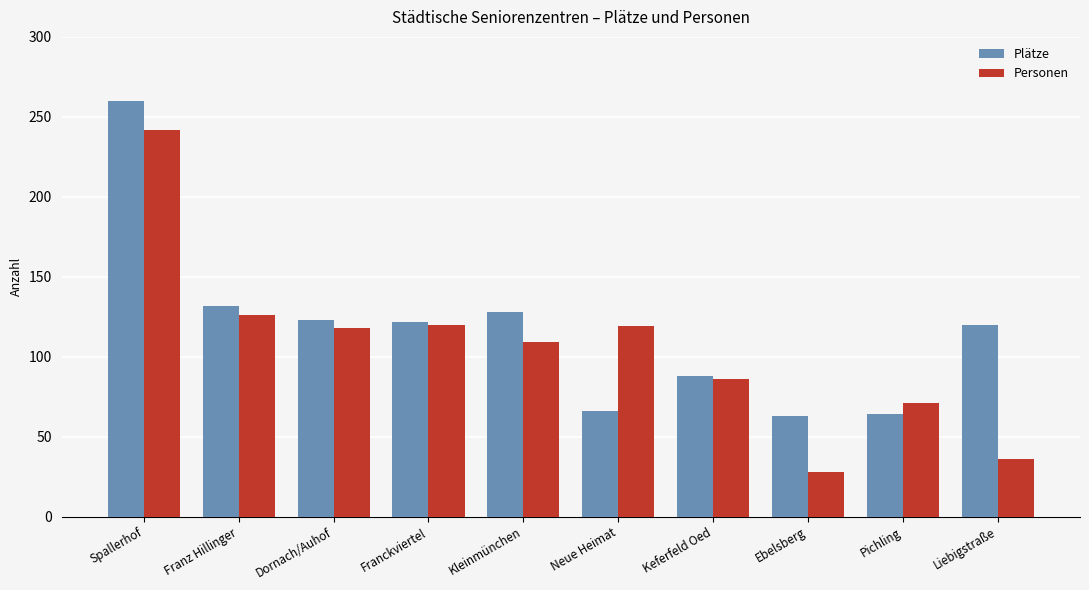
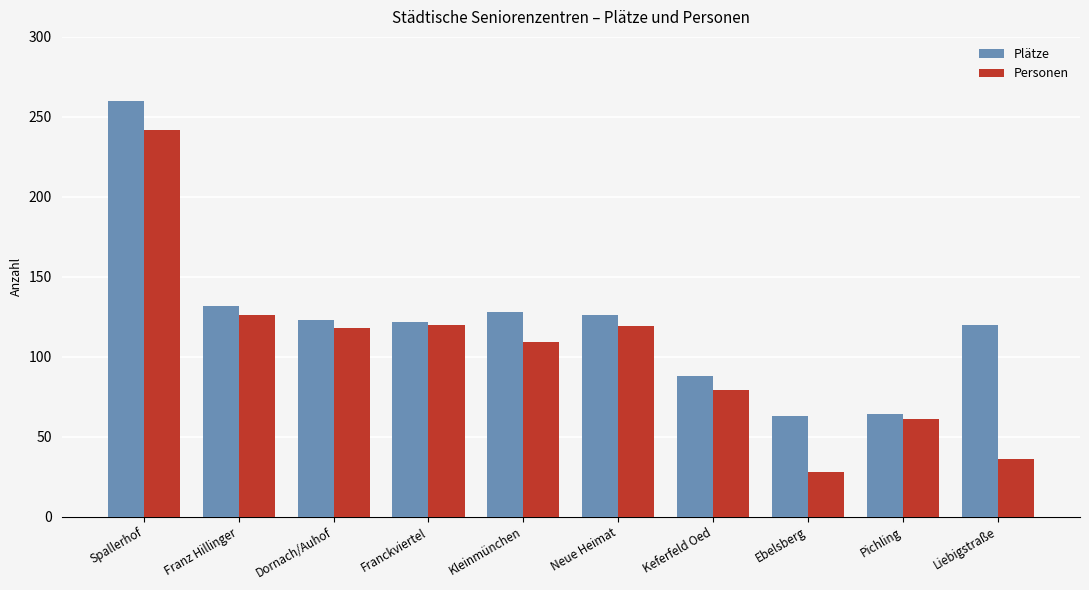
Plätze, Neue Heimat: 66 -> 126
Personen, Keferfeld Oed: 86 -> 79
Personen, Pichling: 71 -> 61
